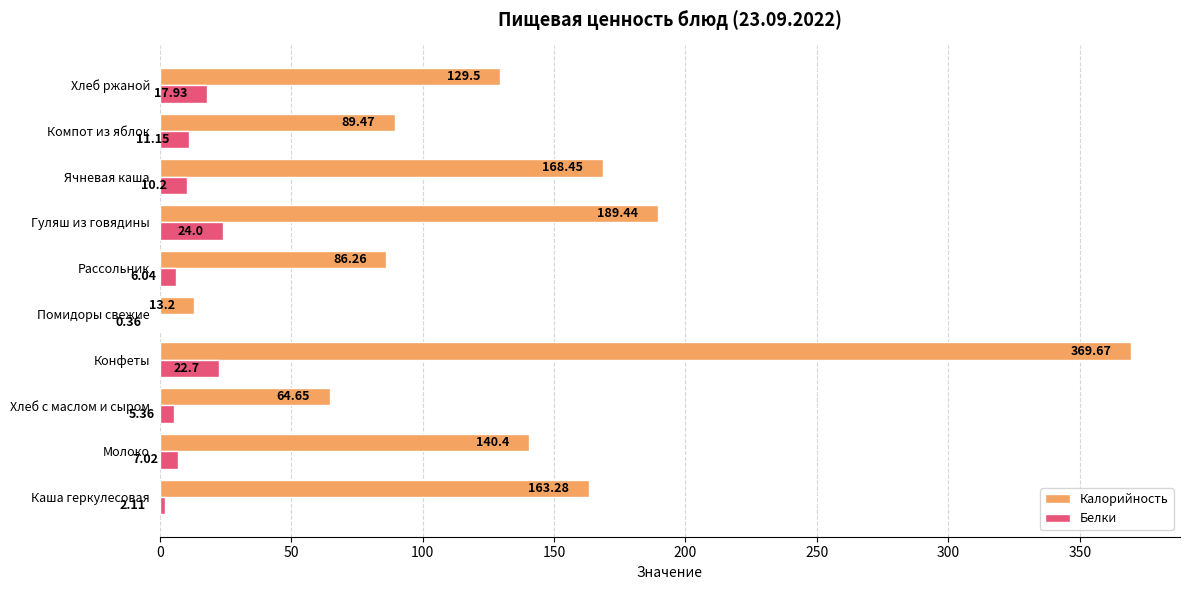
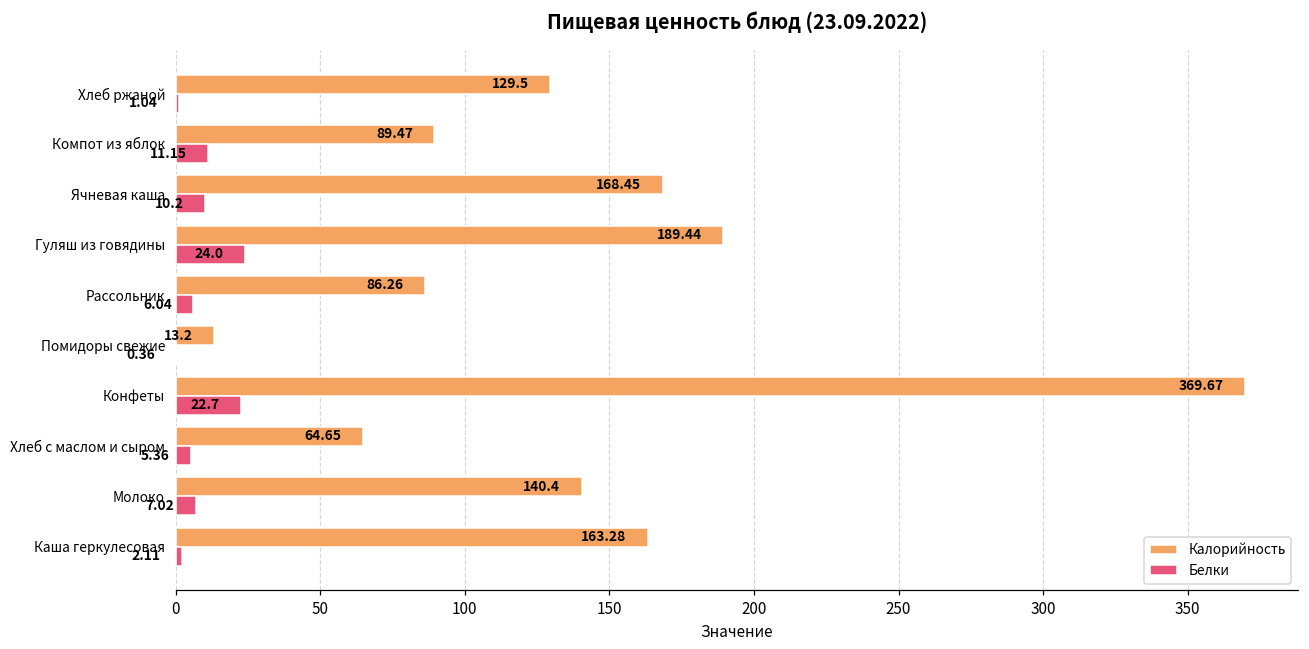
Белки, Хлеб ржаной: 17.93 -> 1.04
